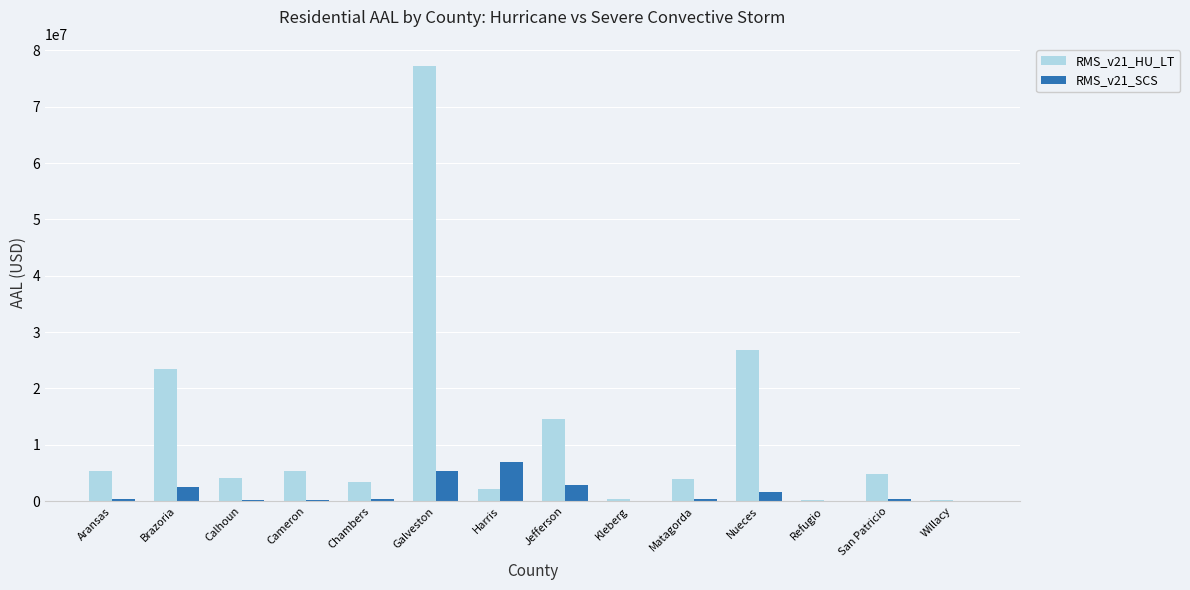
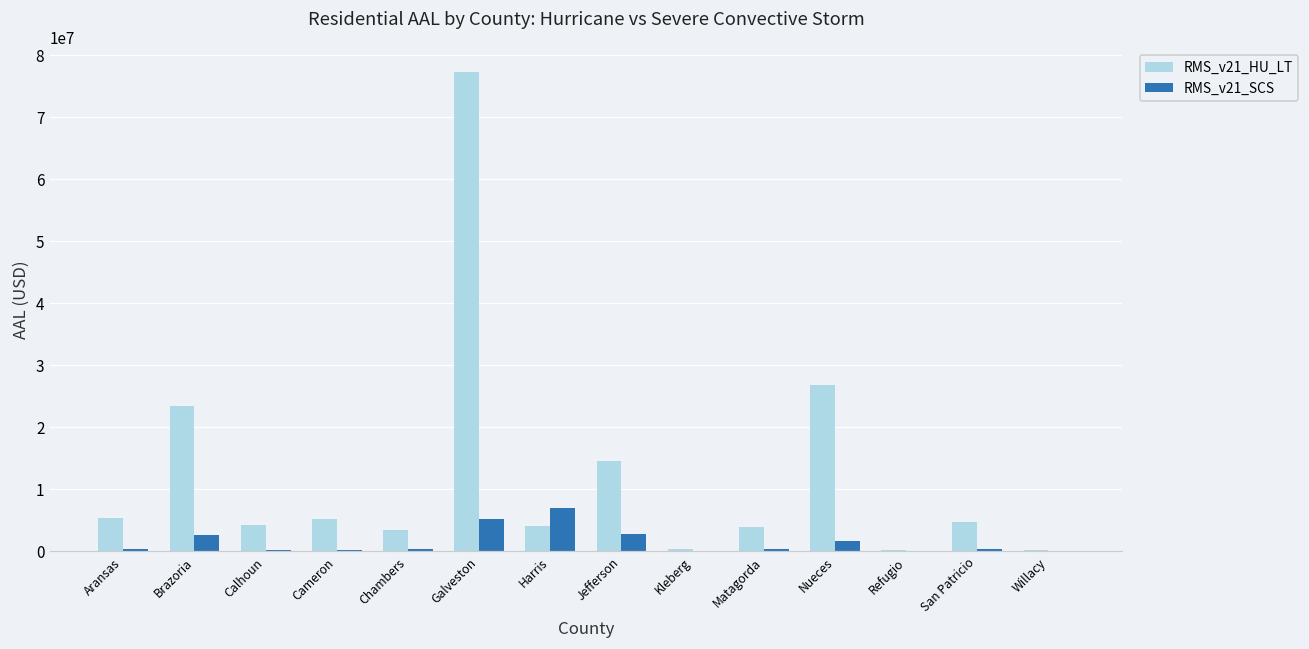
RMS_v21_HU_LT, Harris: 2000000 -> 4000000
